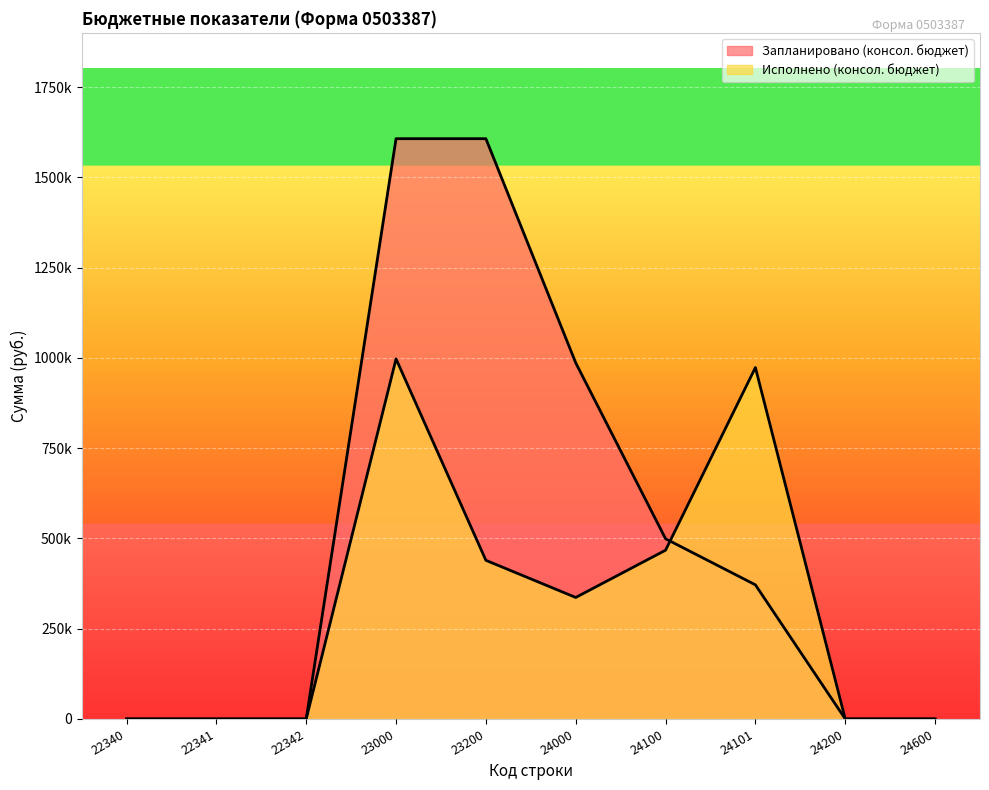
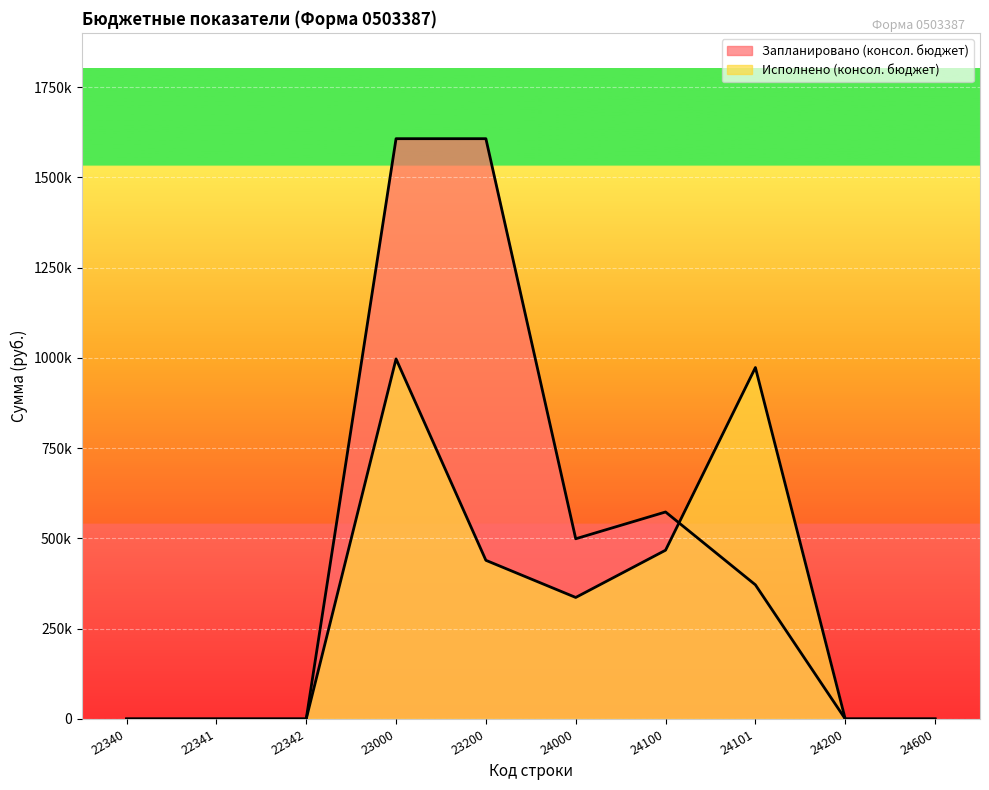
Запланировано (консол. бюджет), 24000: 990000 -> 500000
Запланировано (консол. бюджет), 24100: 500000 -> 570000
